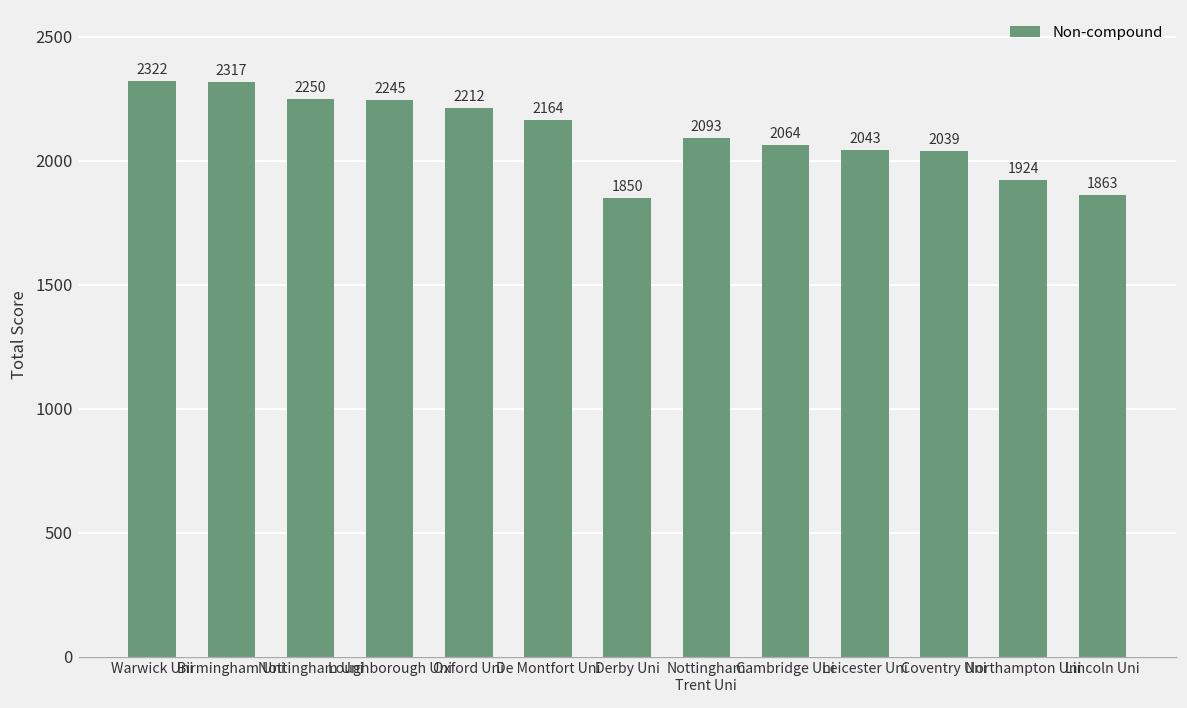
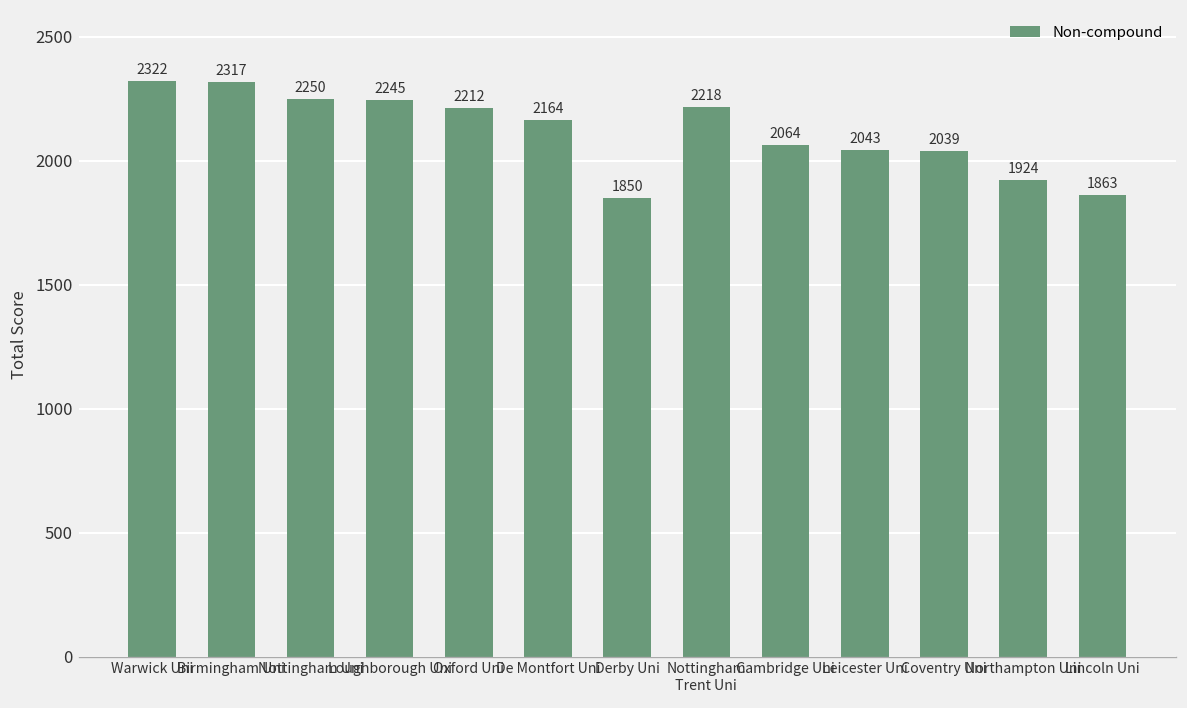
Nottingham Trent Uni: 2093 -> 2218
